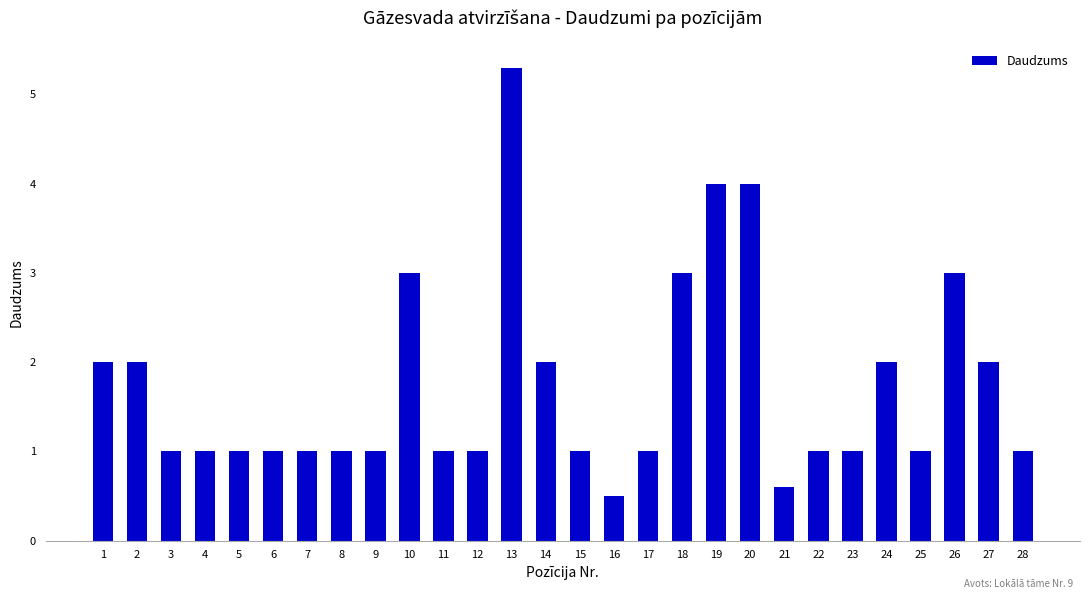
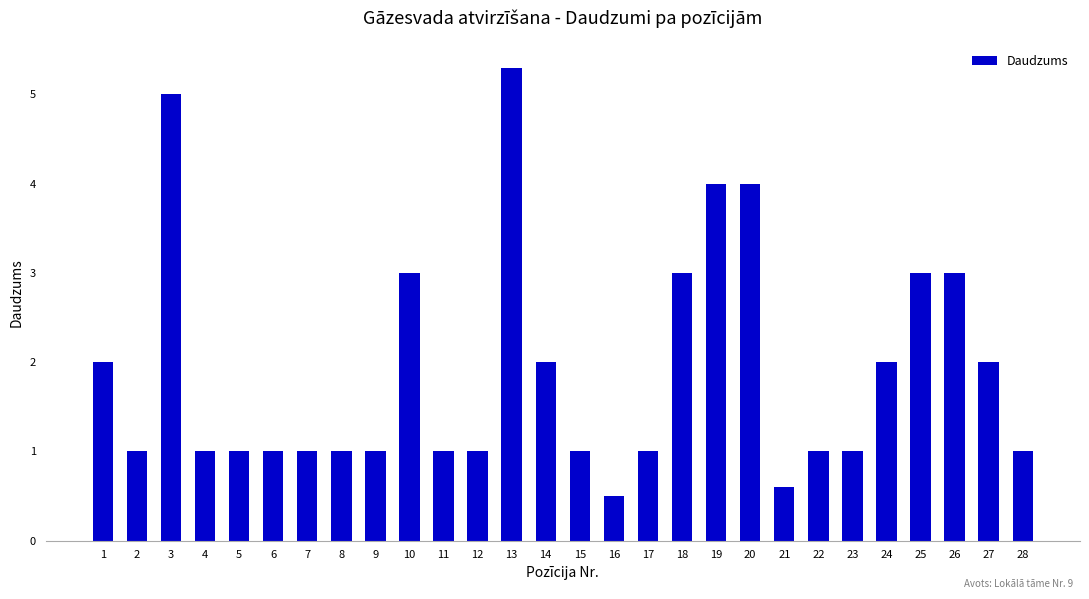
2: 2 -> 1
3: 1 -> 5
25: 1 -> 3
